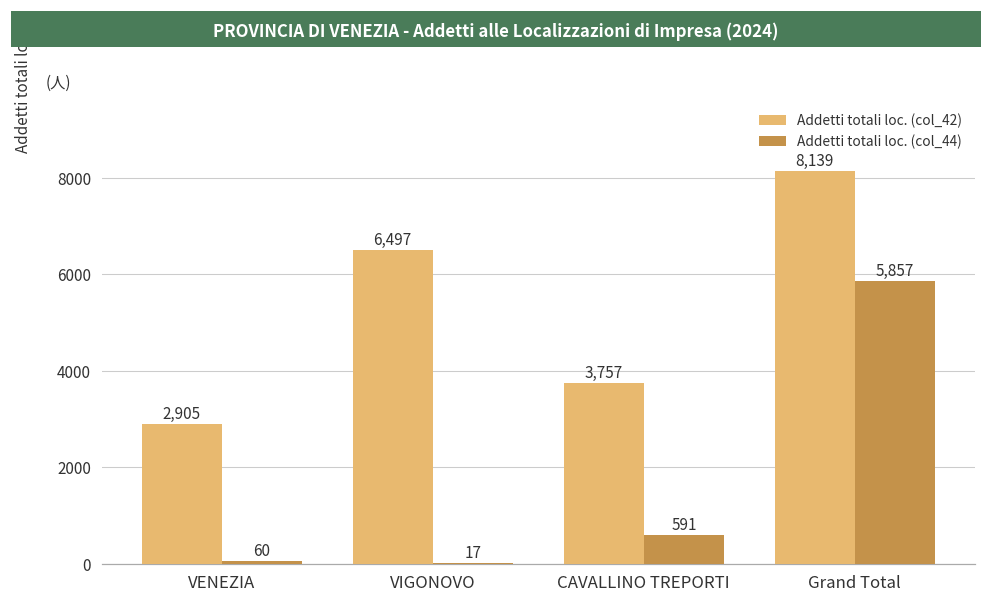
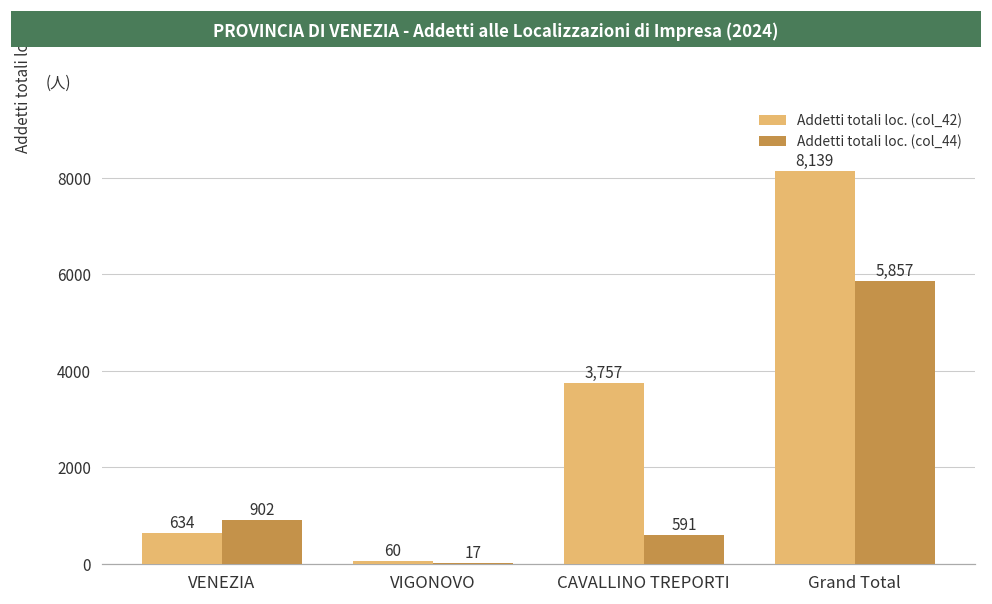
Addetti totali loc. (col_42), VENEZIA: 2,905 -> 634
Addetti totali loc. (col_44), VENEZIA: 60 -> 902
Addetti totali loc. (col_42), VIGONOVO: 6,497 -> 60
